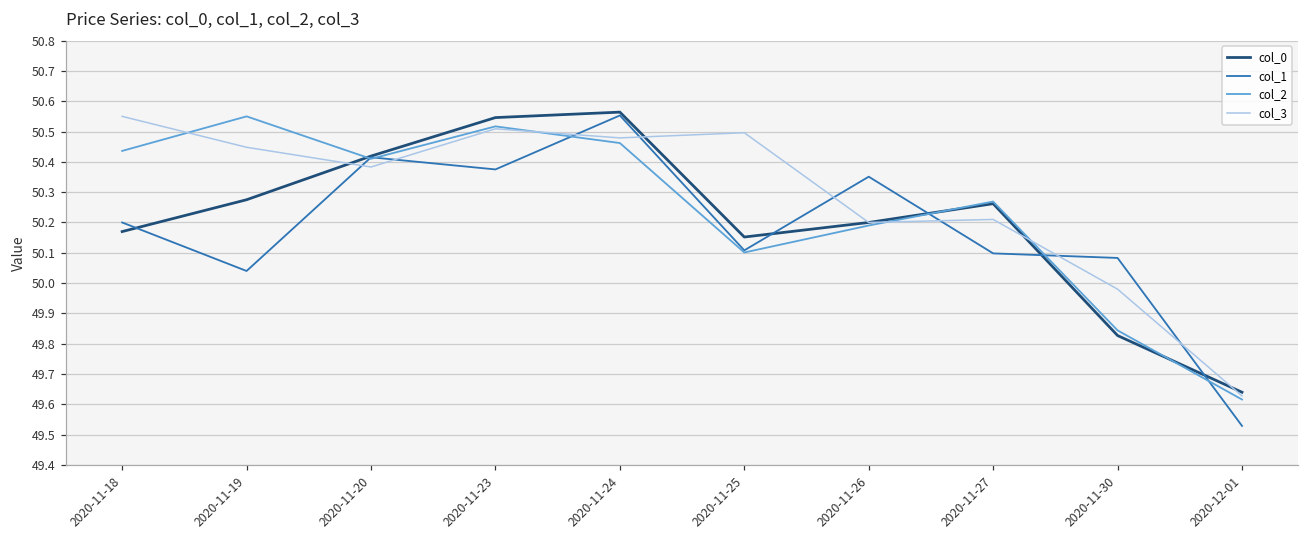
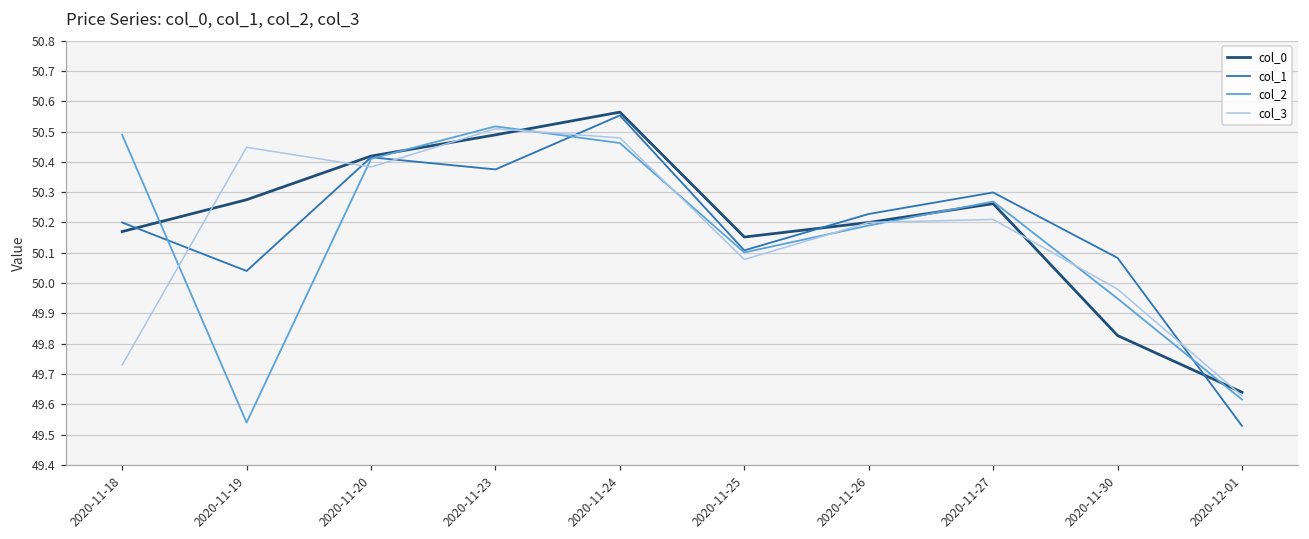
col_2, 2020-11-18: 50.44 -> 50.49
col_3, 2020-11-18: 50.55 -> 49.73
col_2, 2020-11-19: 50.55 -> 49.54
col_0, 2020-11-23: 50.55 -> 50.49
col_3, 2020-11-25: 50.50 -> 50.08
col_1, 2020-11-26: 50.35 -> 50.23
col_1, 2020-11-27: 50.10 -> 50.30
col_2, 2020-11-30: 49.84 -> 49.95
